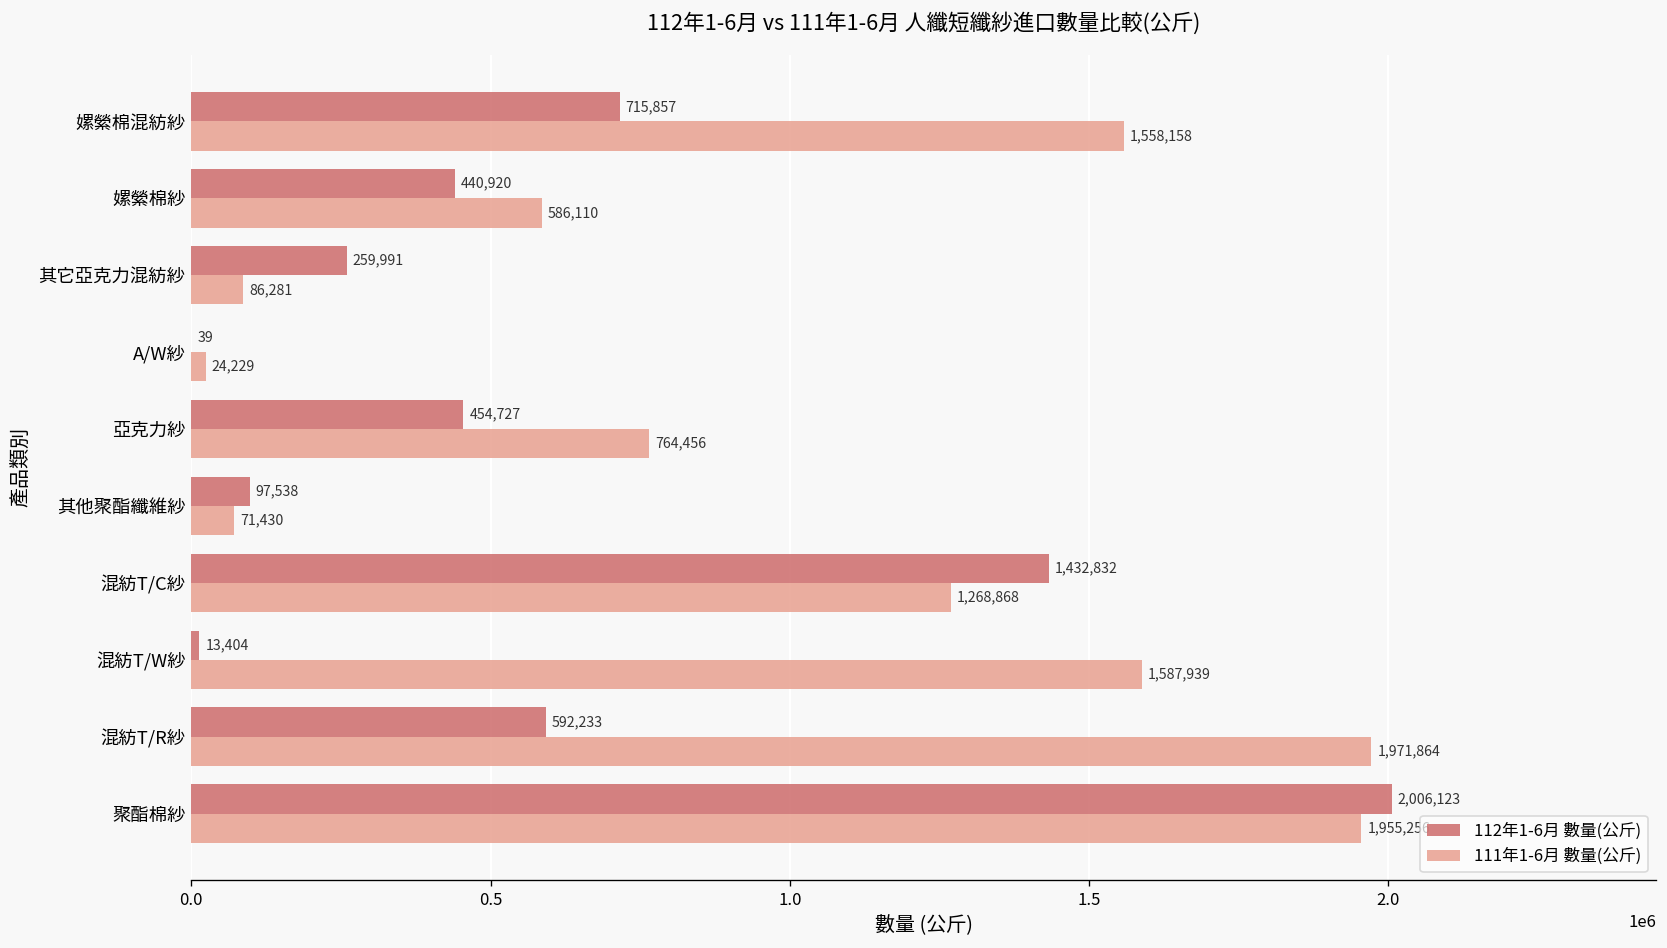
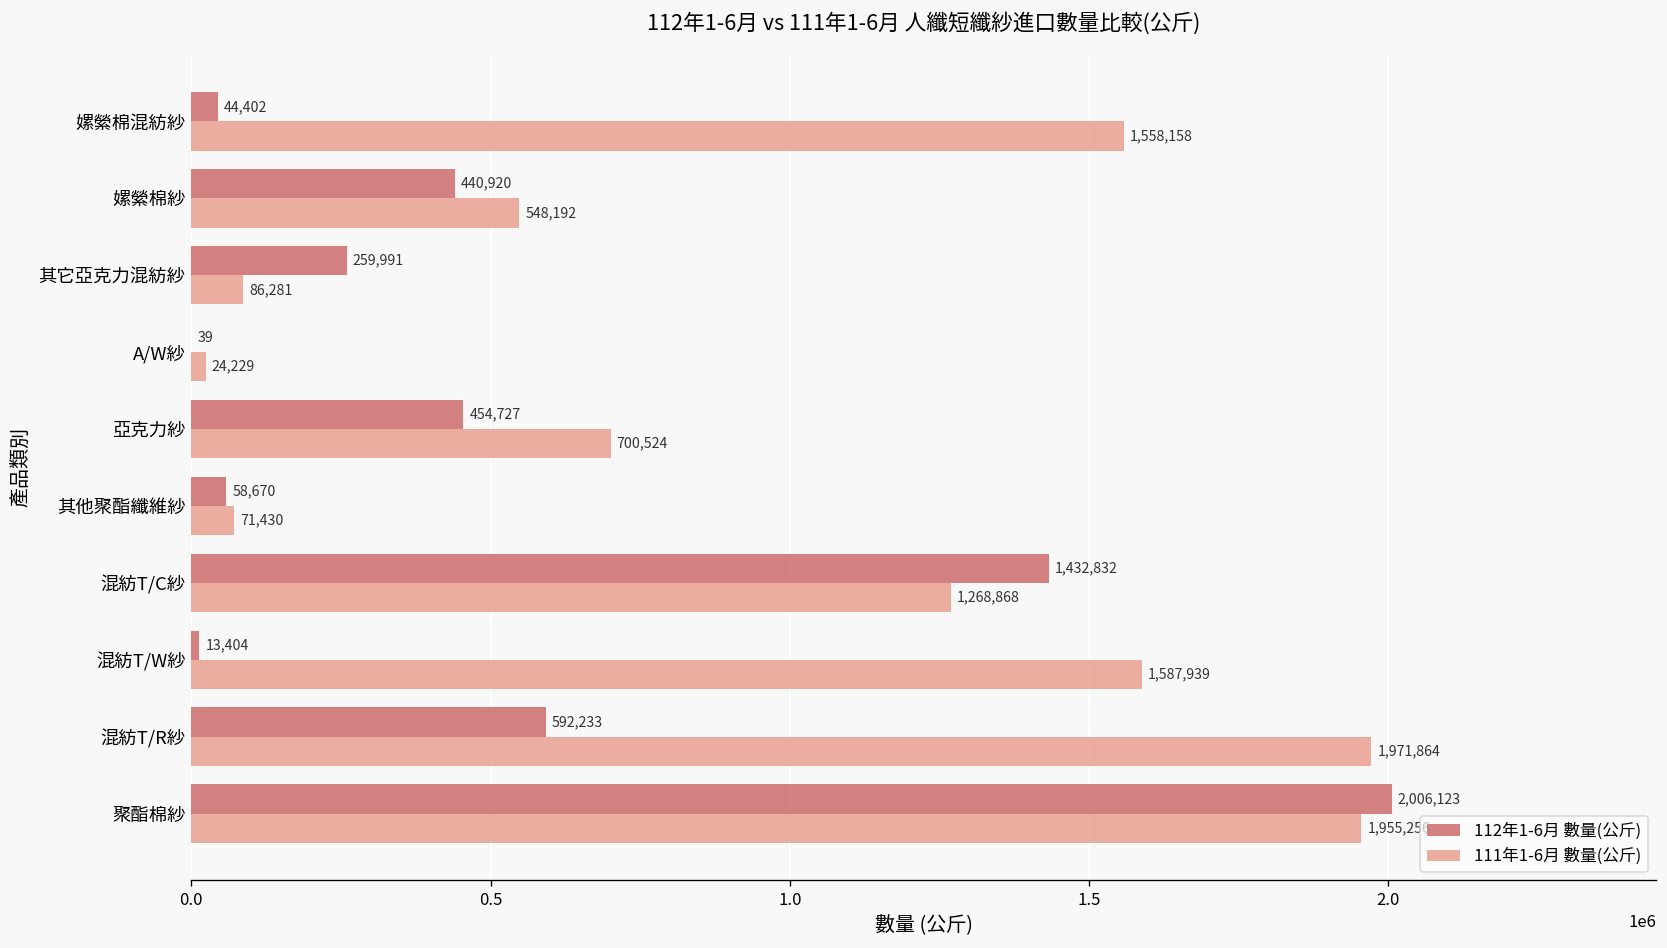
112年1-6月 數量(公斤), 嫘縈棉混紡紗: 715,857 -> 44,402
111年1-6月 數量(公斤), 嫘縈棉紗: 586,110 -> 548,192
111年1-6月 數量(公斤), 亞克力紗: 764,456 -> 700,524
112年1-6月 數量(公斤), 其他聚酯纖維紗: 97,538 -> 58,670
